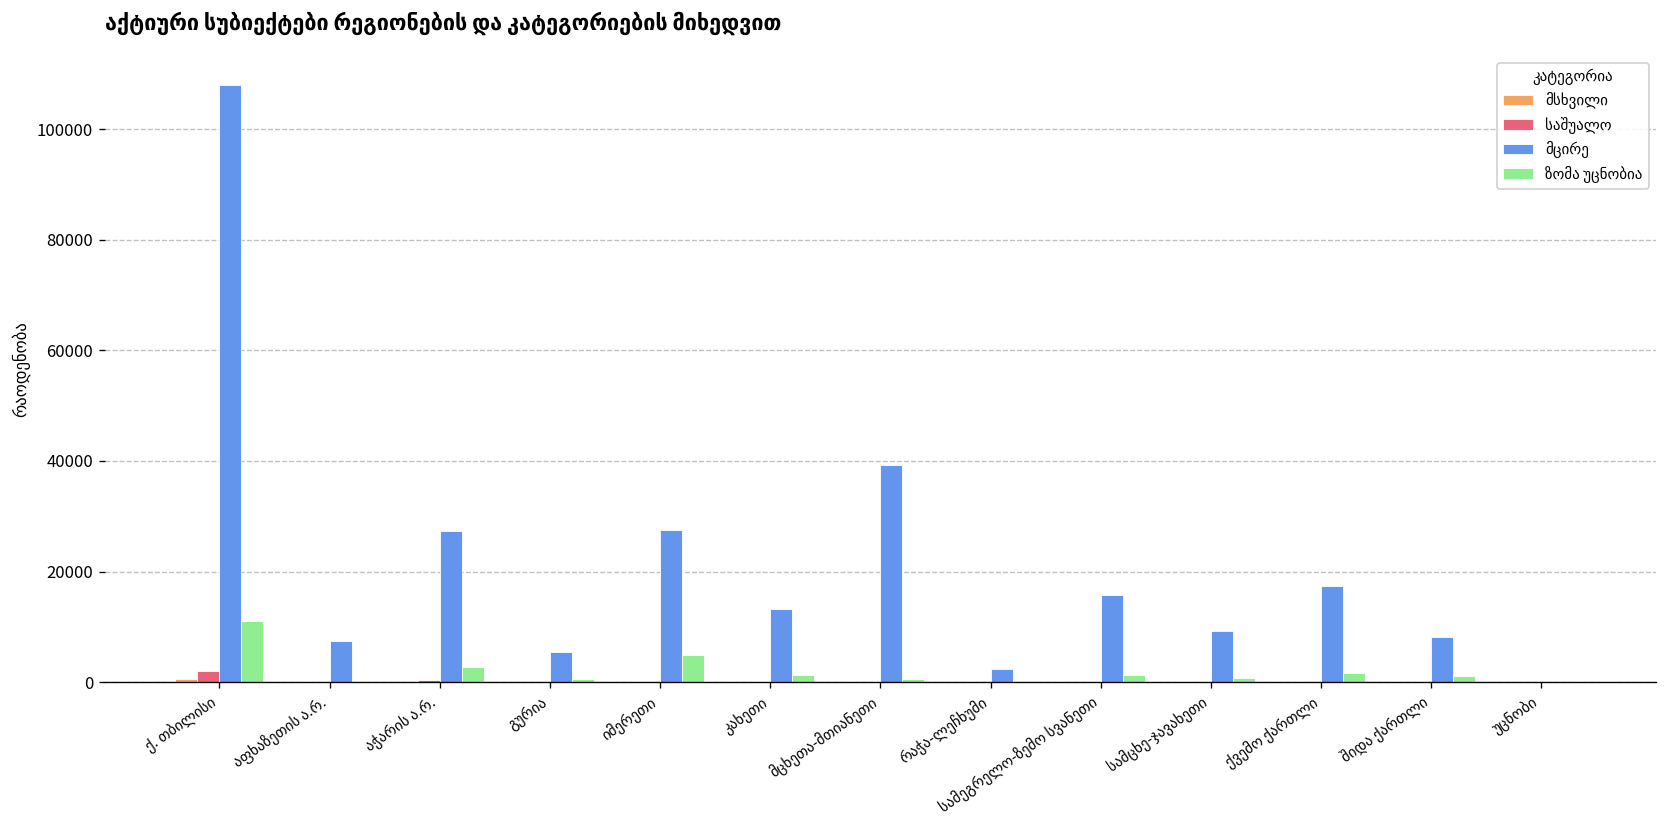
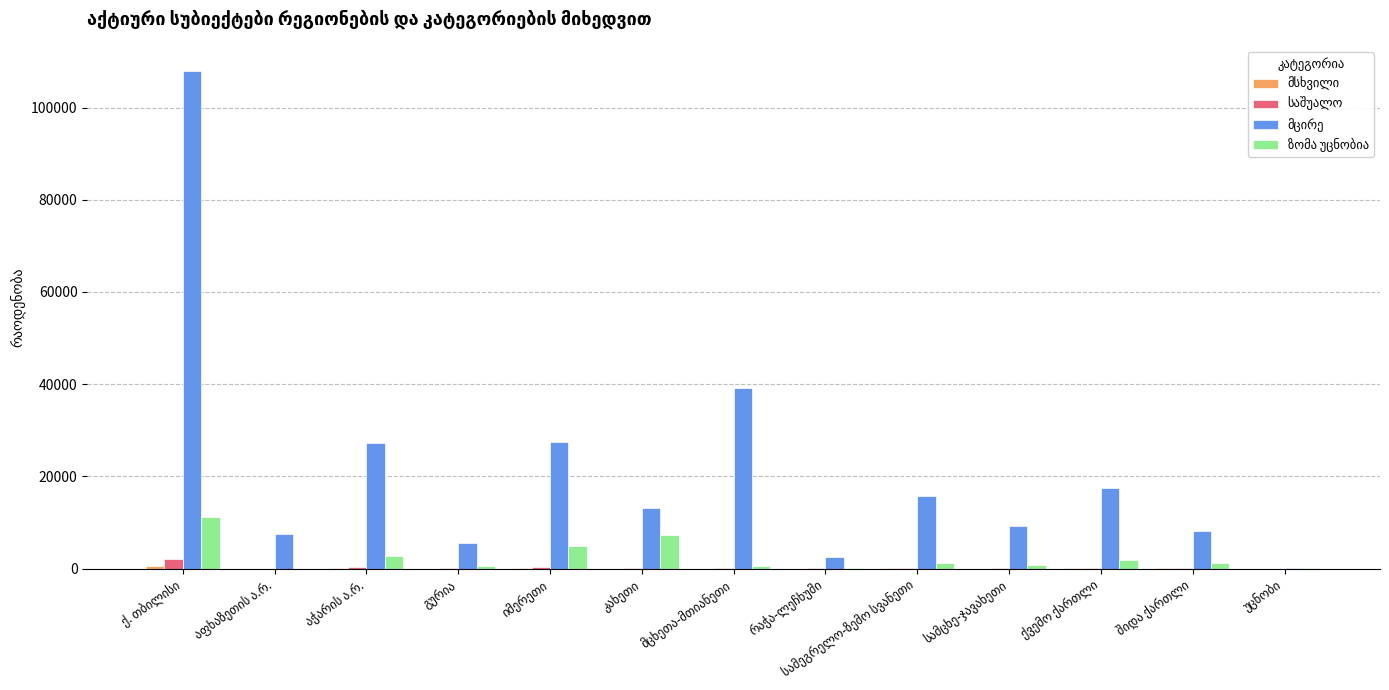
ზომა უცნობია, კახეთი: 1000 -> 7000
